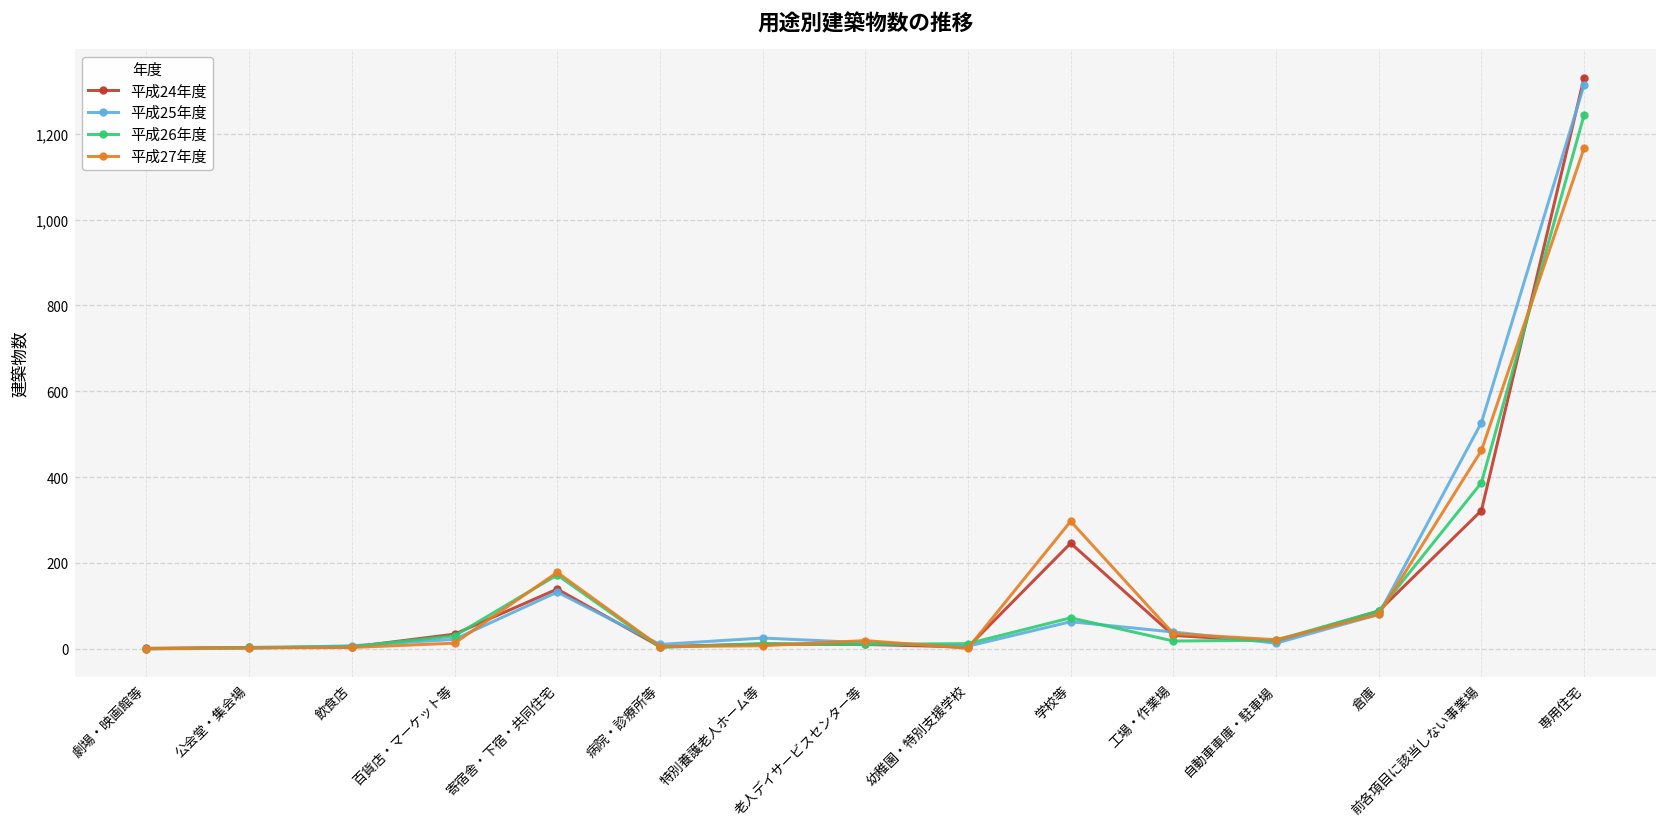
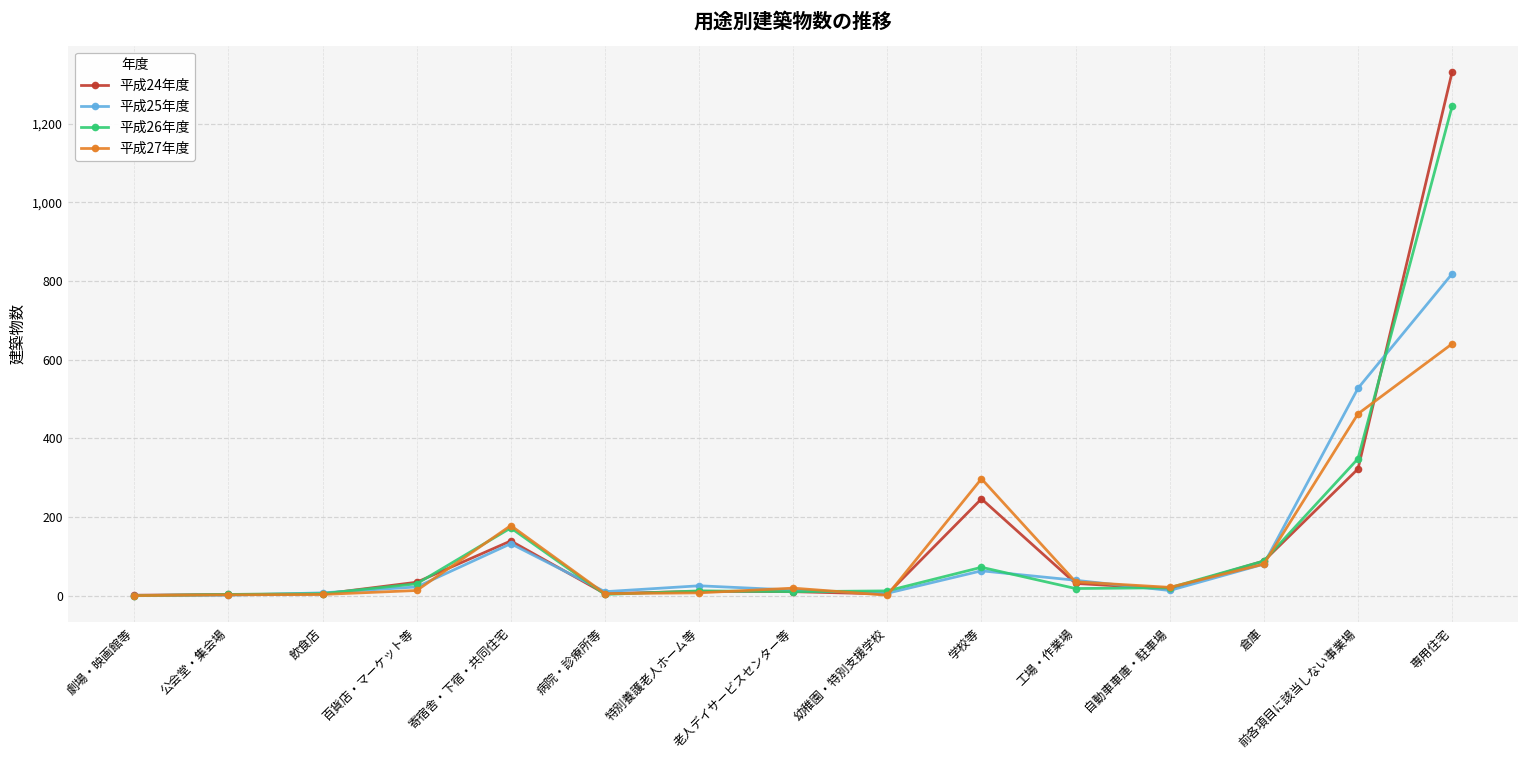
平成26年度, 前各項目に該当しない事業場: 390 -> 350
平成25年度, 専用住宅: 1,310 -> 820
平成27年度, 専用住宅: 1,170 -> 640
